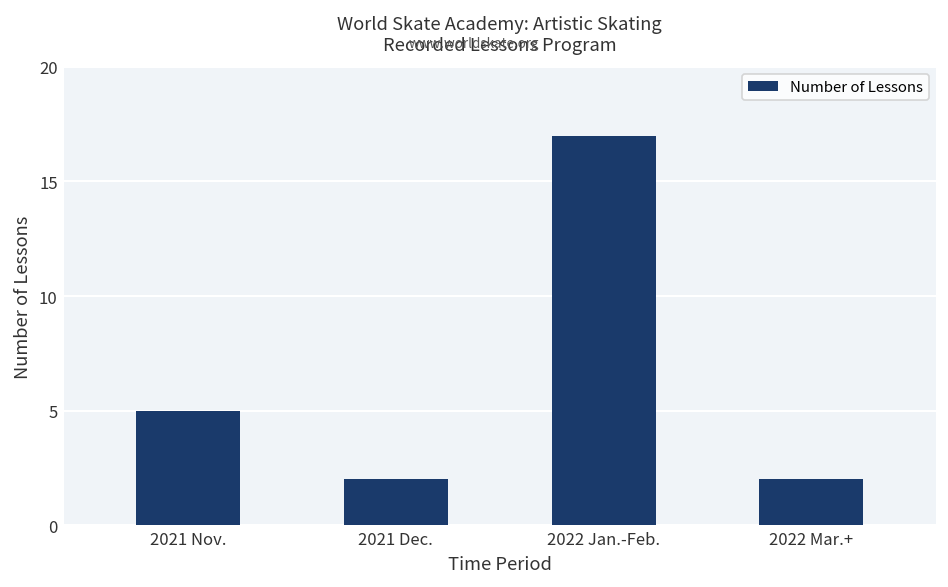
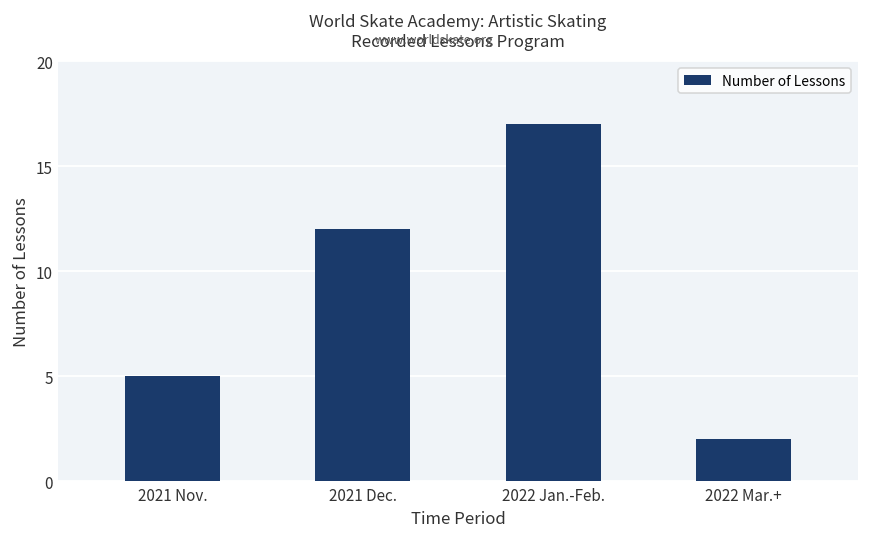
2021 Dec.: 2 -> 12
